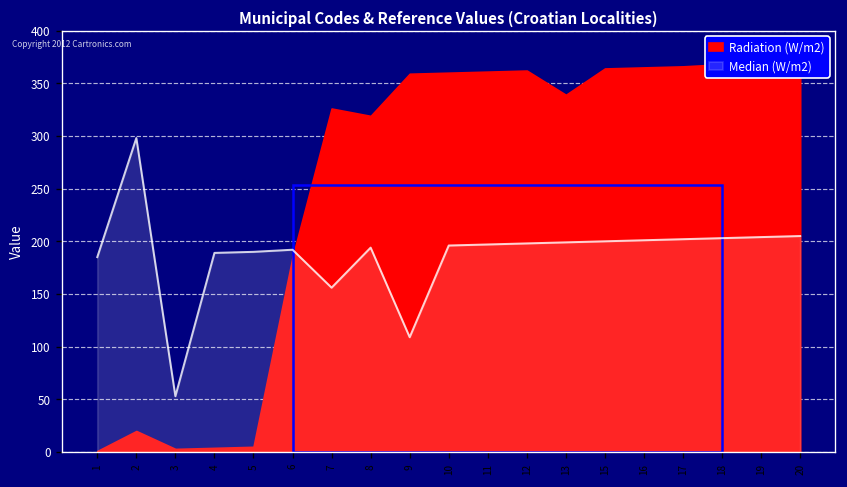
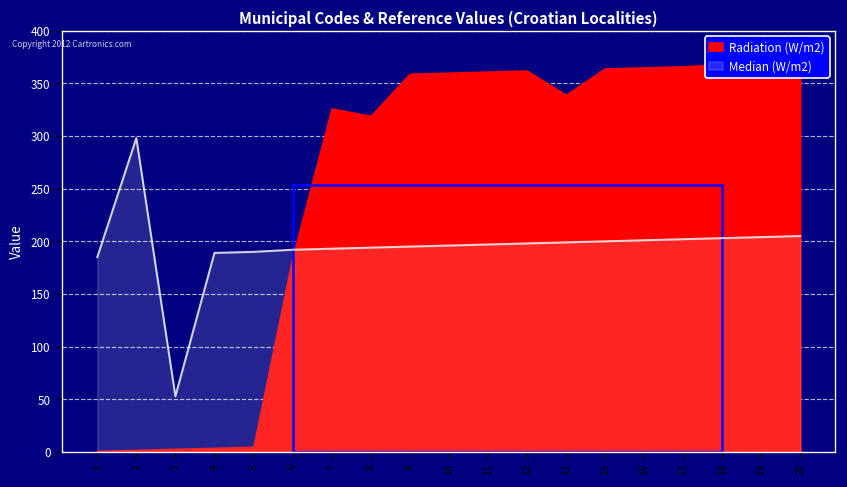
Radiation (W/m2), 2: 20 -> 0
Median (W/m2), 7: 160 -> 190
Median (W/m2), 9: 110 -> 200
